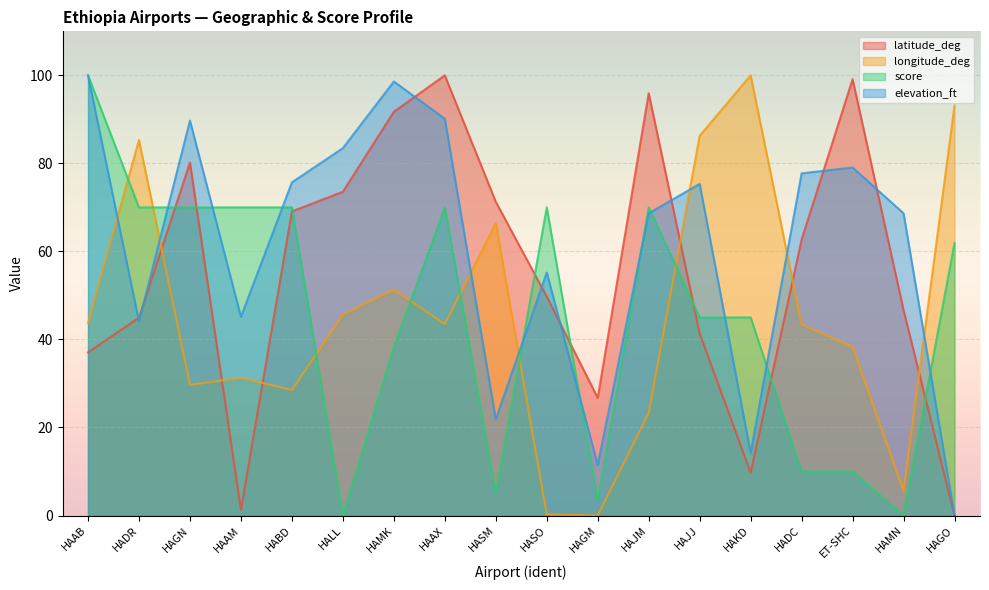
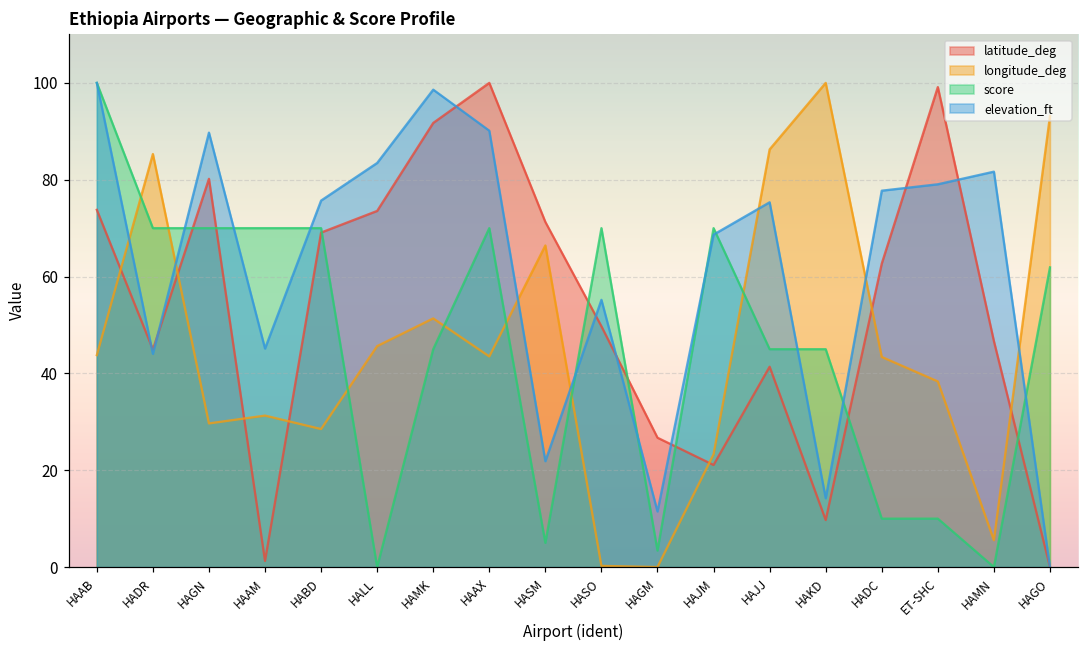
latitude_deg, HAAB: 37 -> 74
score, HAMK: 38 -> 45
latitude_deg, HAJM: 96 -> 21
elevation_ft, HAMN: 69 -> 82
